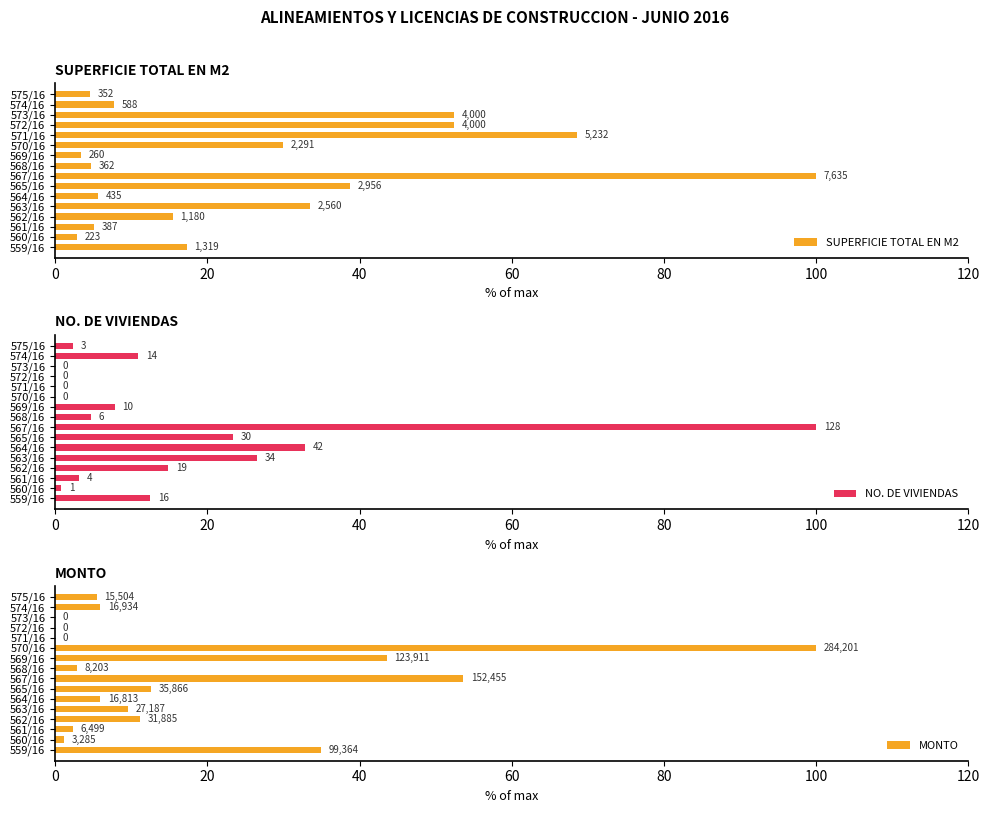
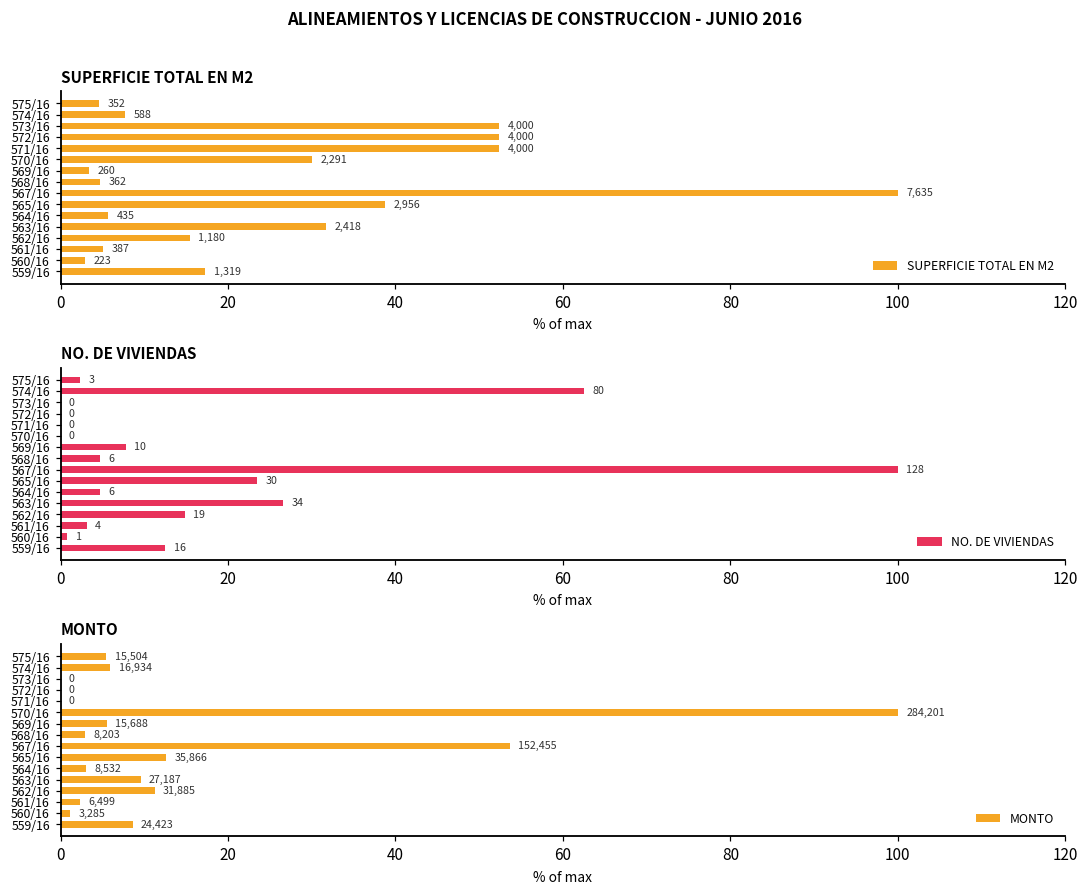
SUPERFICIE TOTAL EN M2, 571/16: 5,232 -> 4,000
SUPERFICIE TOTAL EN M2, 563/16: 2,560 -> 2,418
NO. DE VIVIENDAS, 574/16: 14 -> 80
NO. DE VIVIENDAS, 564/16: 42 -> 6
MONTO, 569/16: 123,911 -> 15,688
MONTO, 564/16: 16,813 -> 8,532
MONTO, 559/16: 99,364 -> 24,423
